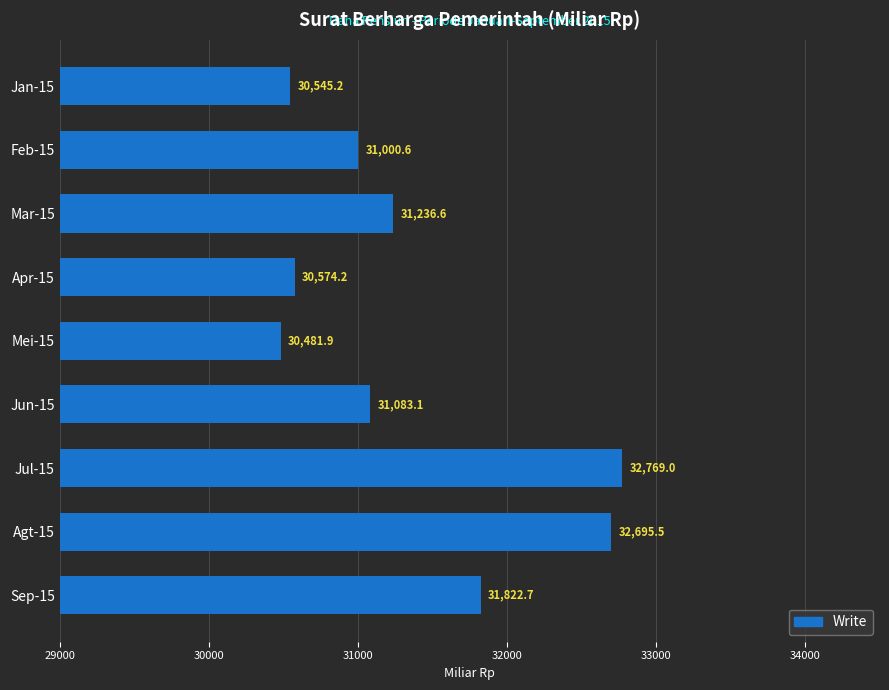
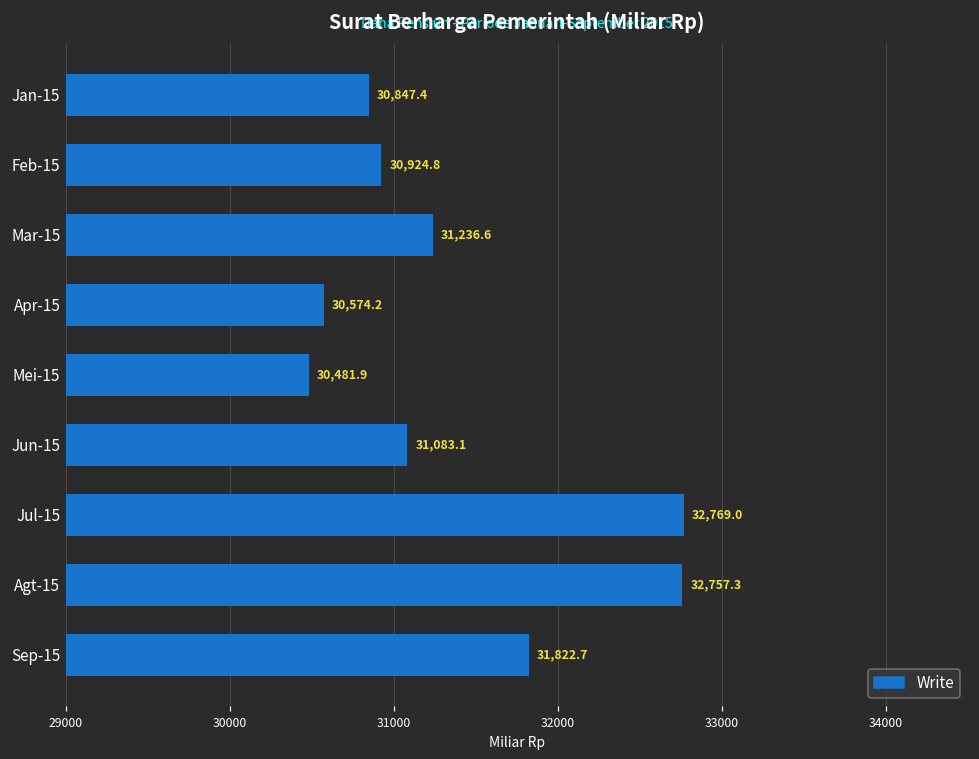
Jan-15: 30,545.2 -> 30,847.4
Feb-15: 31,000.6 -> 30,924.8
Agt-15: 32,695.5 -> 32,757.3
